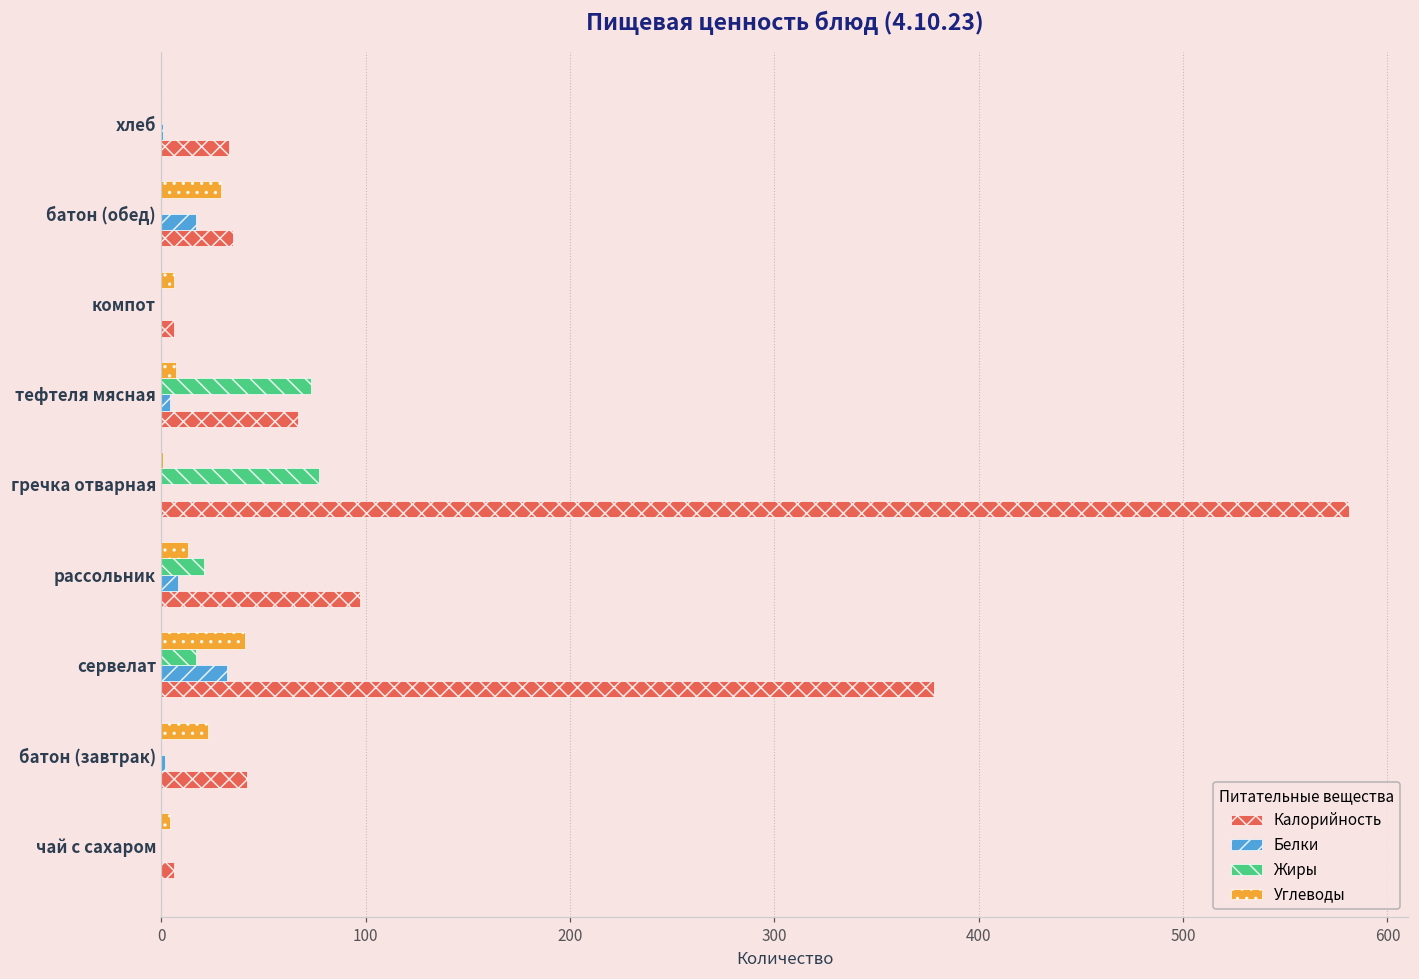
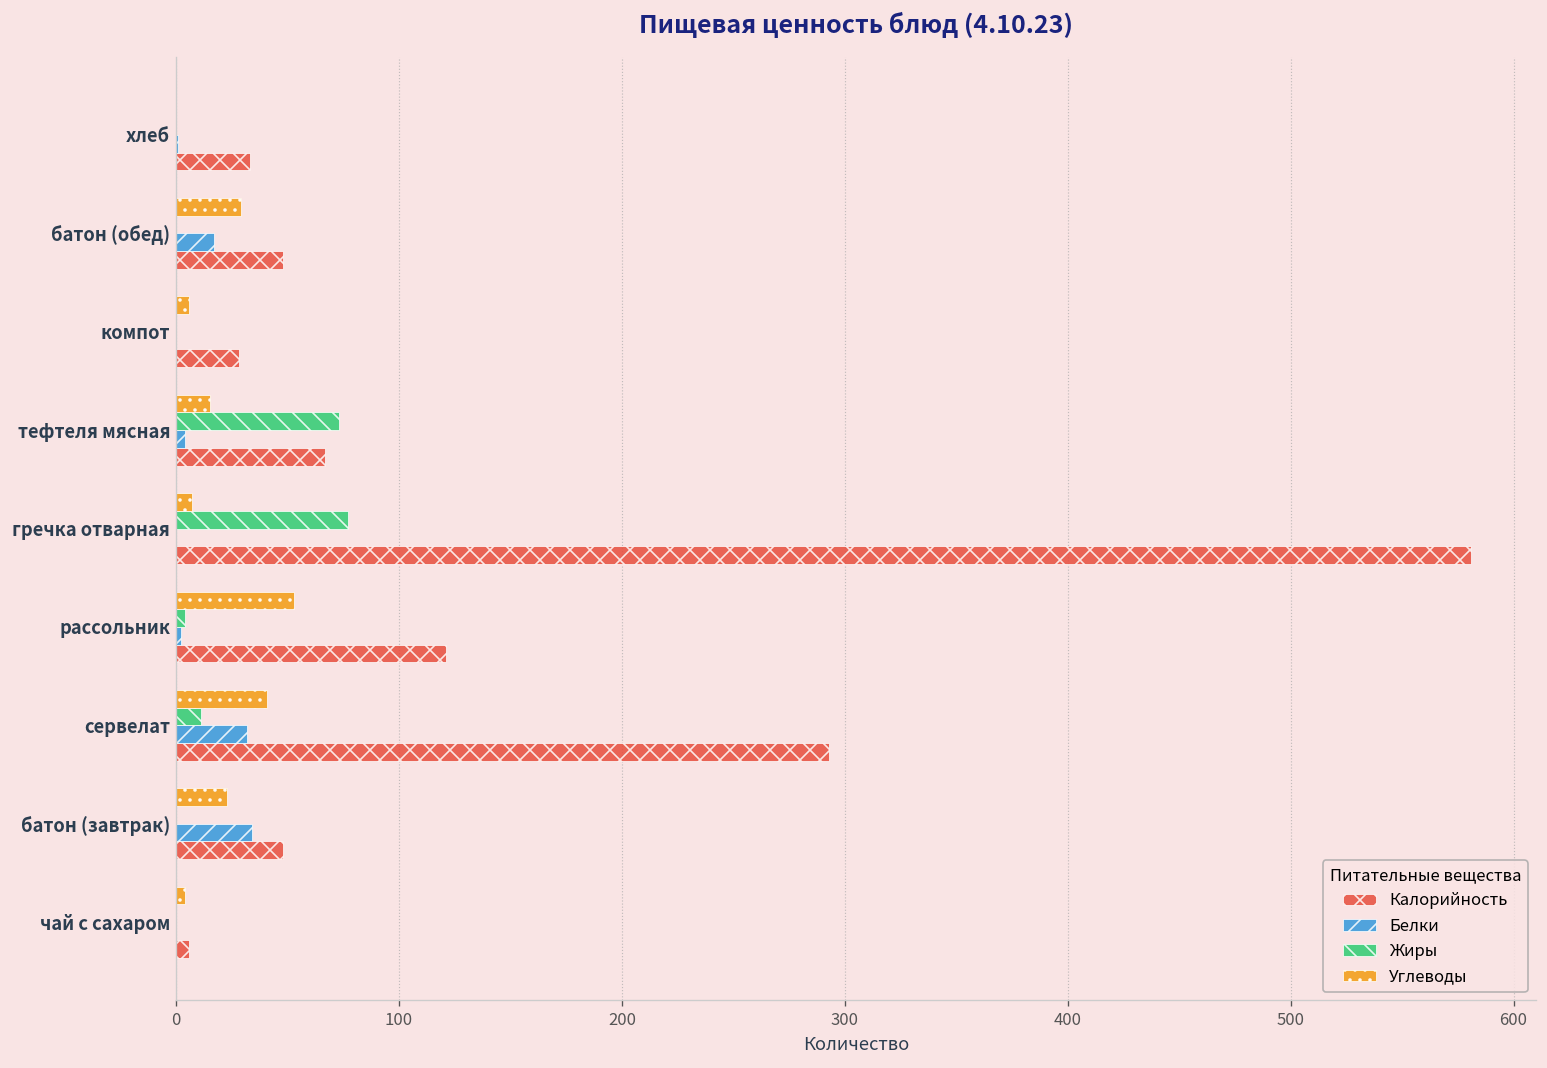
Калорийность, батон (обед): 35 -> 48
Калорийность, компот: 6 -> 28
Углеводы, тефтеля мясная: 7 -> 15
Углеводы, гречка отварная: 1 -> 7
Углеводы, рассольник: 13 -> 53
Жиры, рассольник: 21 -> 4
Белки, рассольник: 8 -> 2
Калорийность, рассольник: 97 -> 121
Жиры, сервелат: 17 -> 11
Калорийность, сервелат: 378 -> 293
Белки, батон (завтрак): 2 -> 34
Калорийность, батон (завтрак): 42 -> 48
